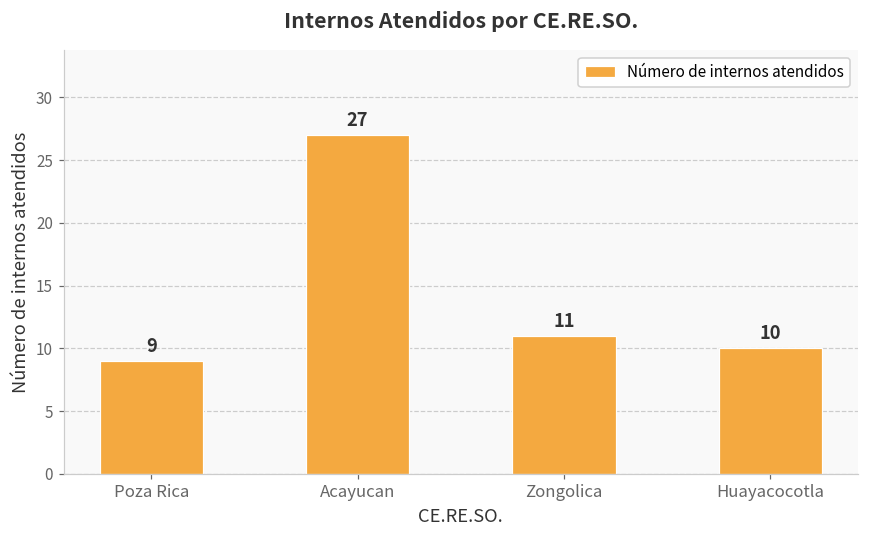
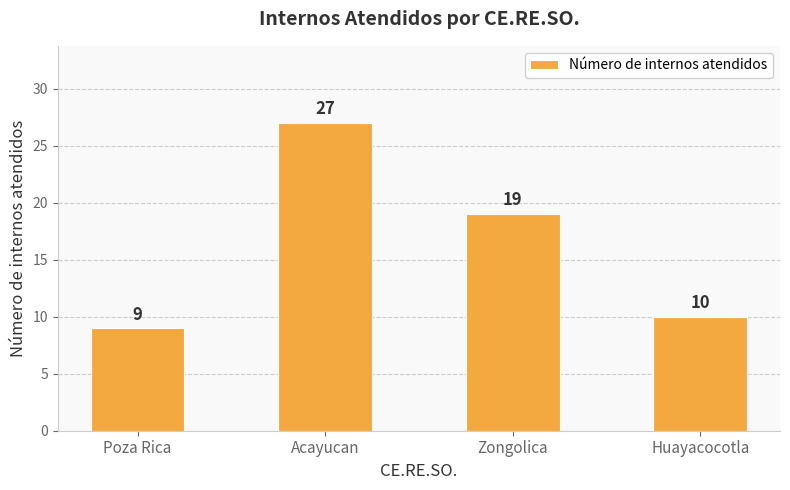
Zongolica: 11 -> 19
